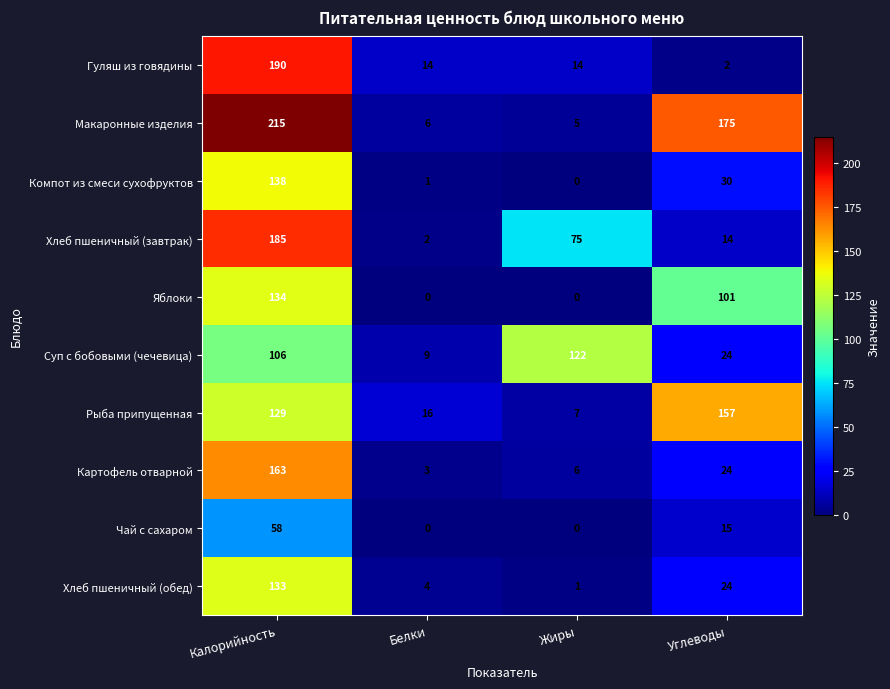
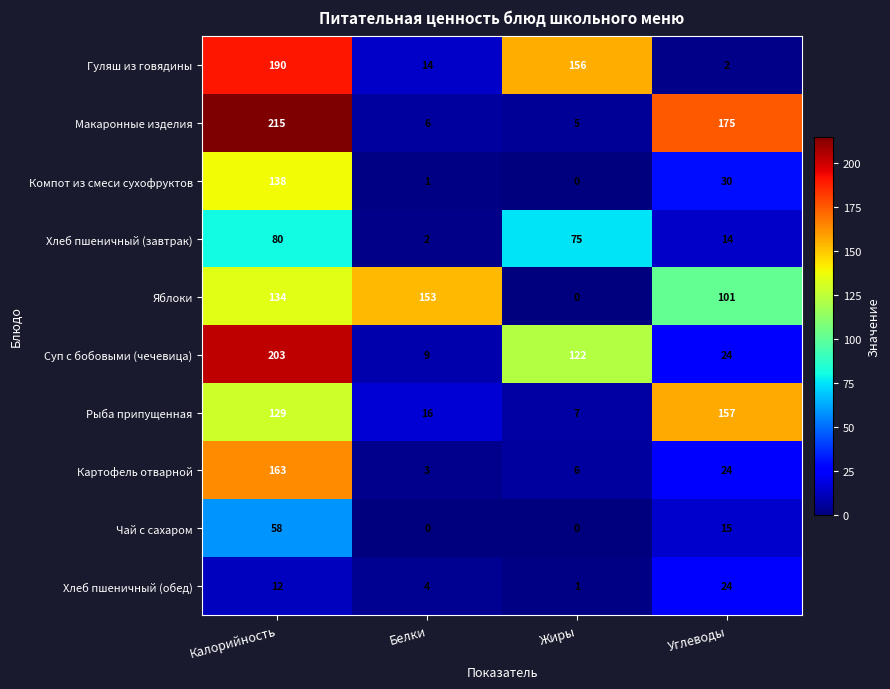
Гуляш из говядины, Жиры: 14 -> 156
Хлеб пшеничный (завтрак), Калорийность: 185 -> 80
Яблоки, Белки: 0 -> 153
Суп с бобовыми (чечевица), Калорийность: 106 -> 203
Хлеб пшеничный (обед), Калорийность: 133 -> 12
